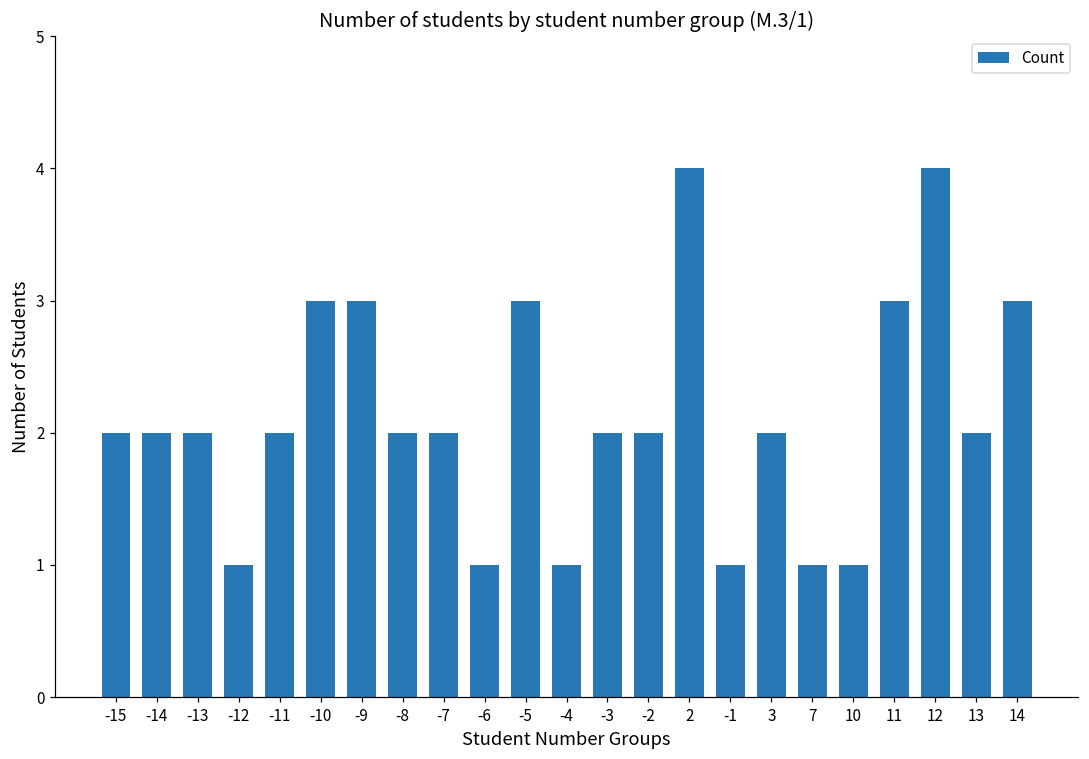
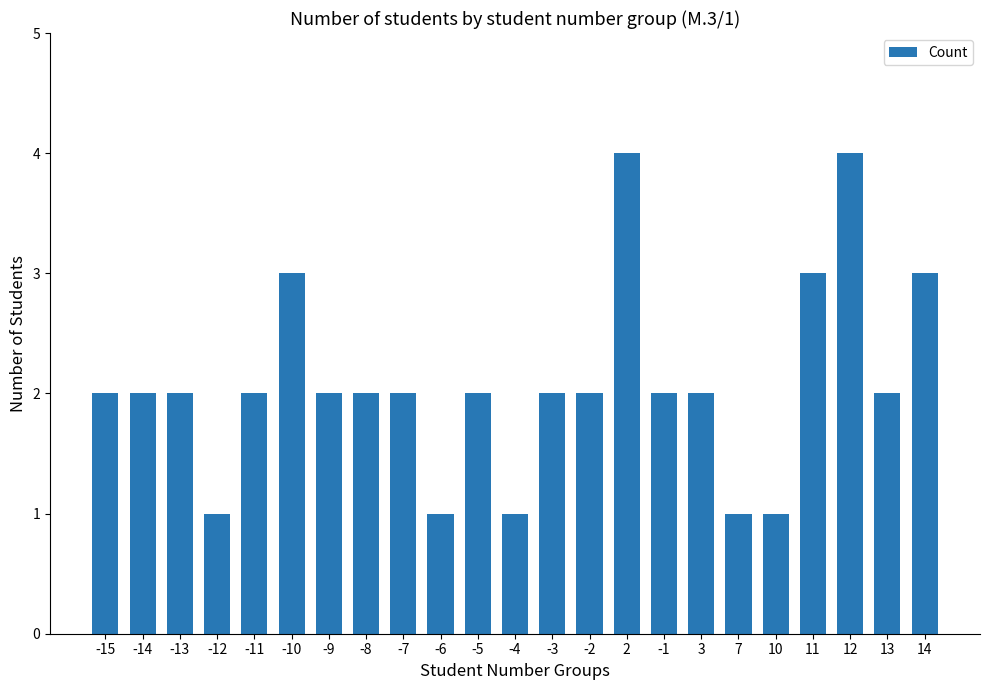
-9: 3 -> 2
-5: 3 -> 2
-1: 1 -> 2
